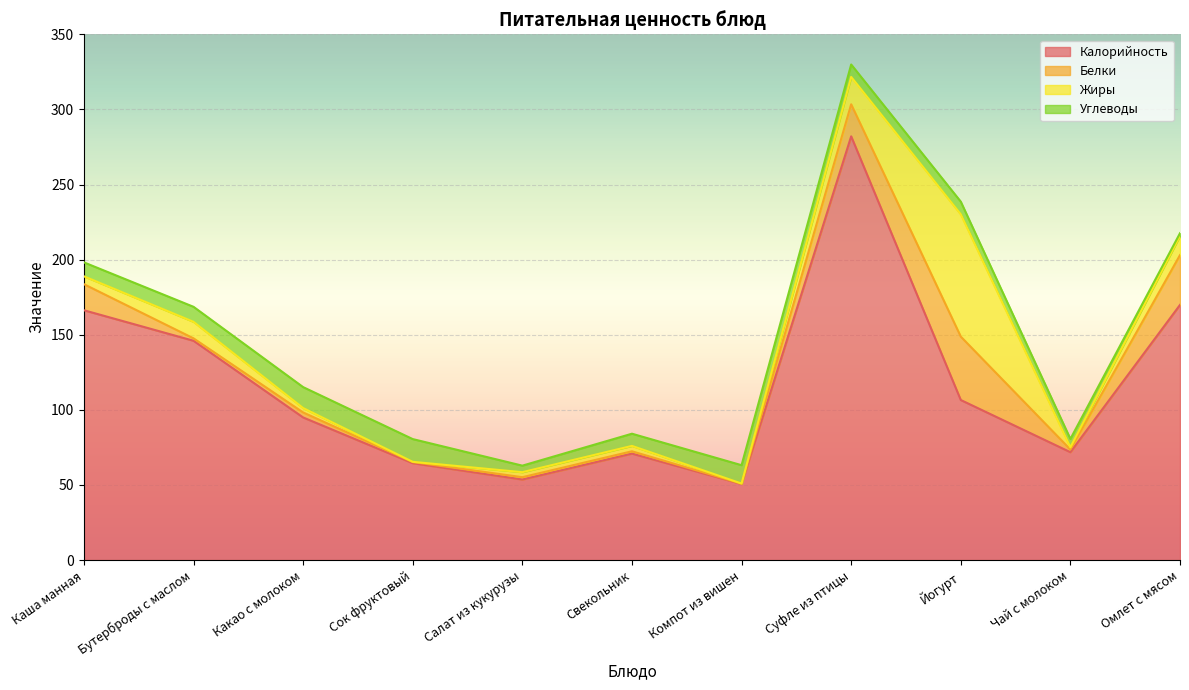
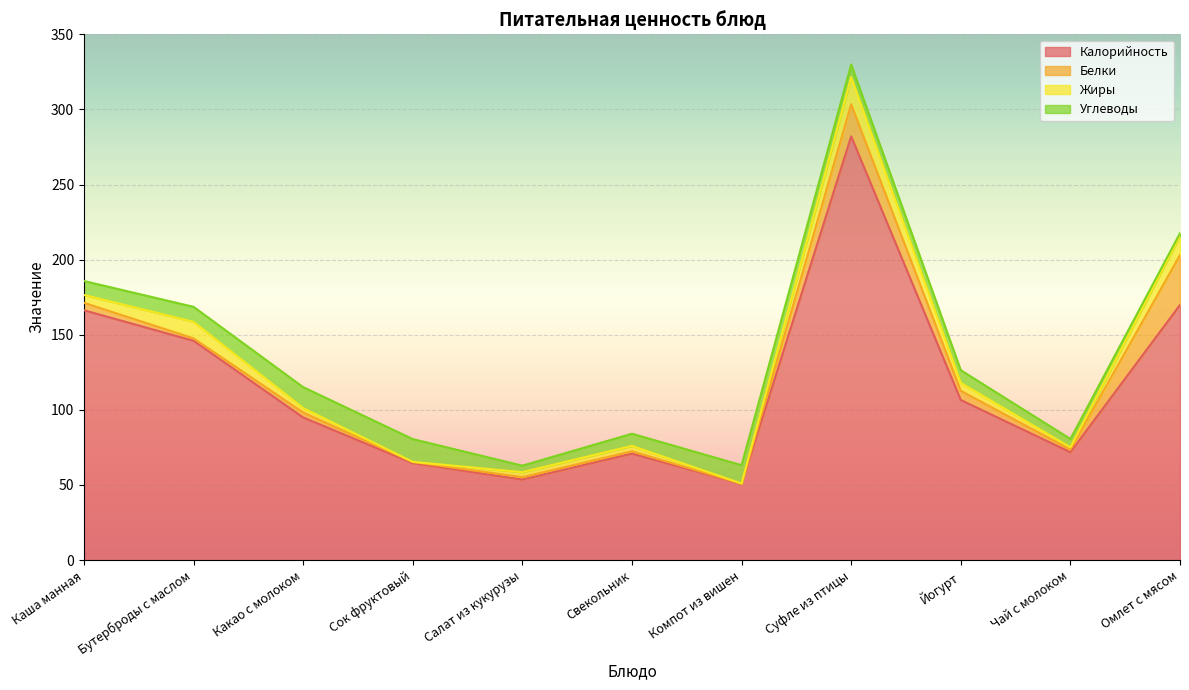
Белки, Каша манная: 17 -> 5
Белки, Йогурт: 42 -> 6
Жиры, Йогурт: 81 -> 5
